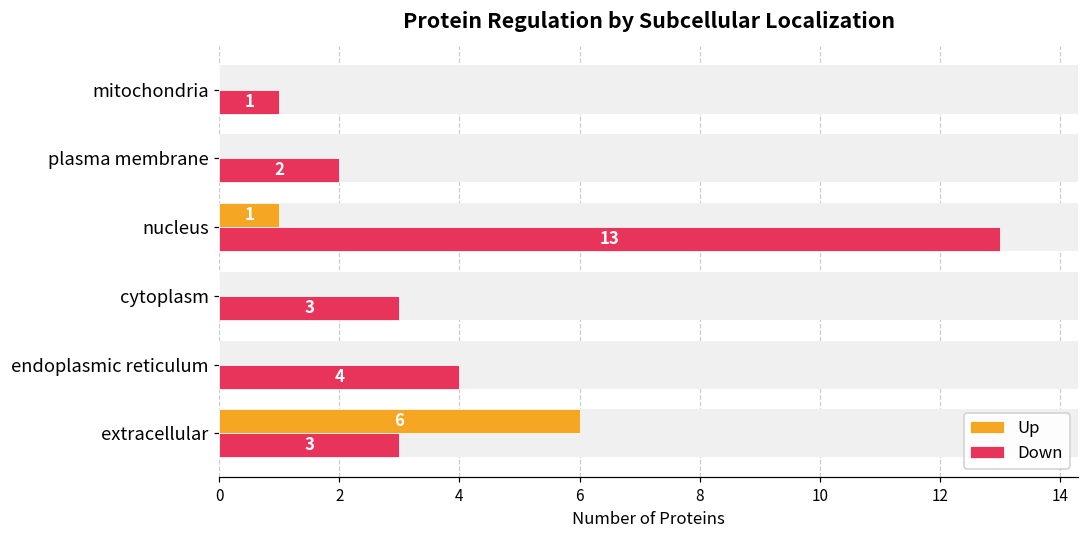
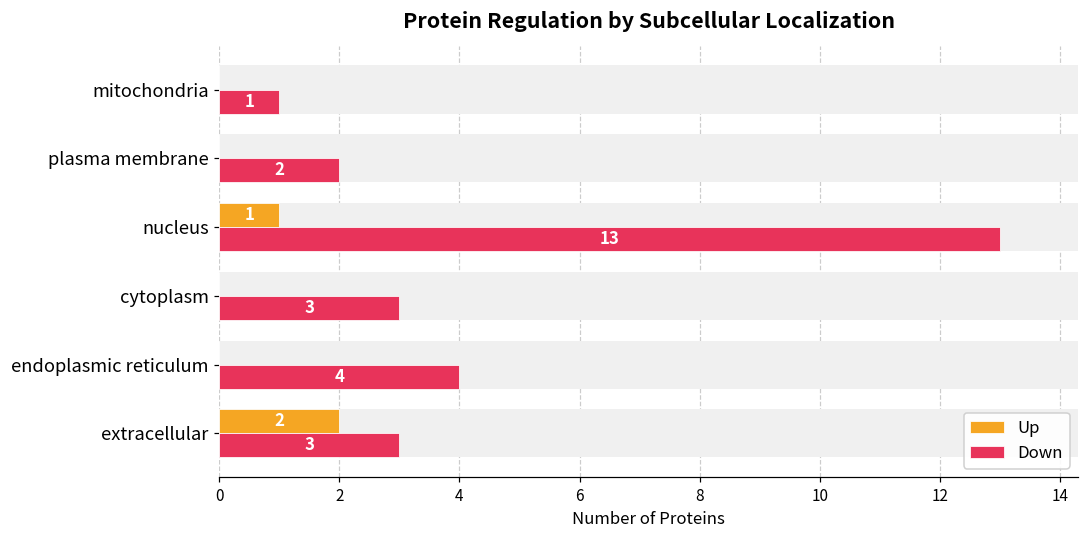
Up, extracellular: 6 -> 2
